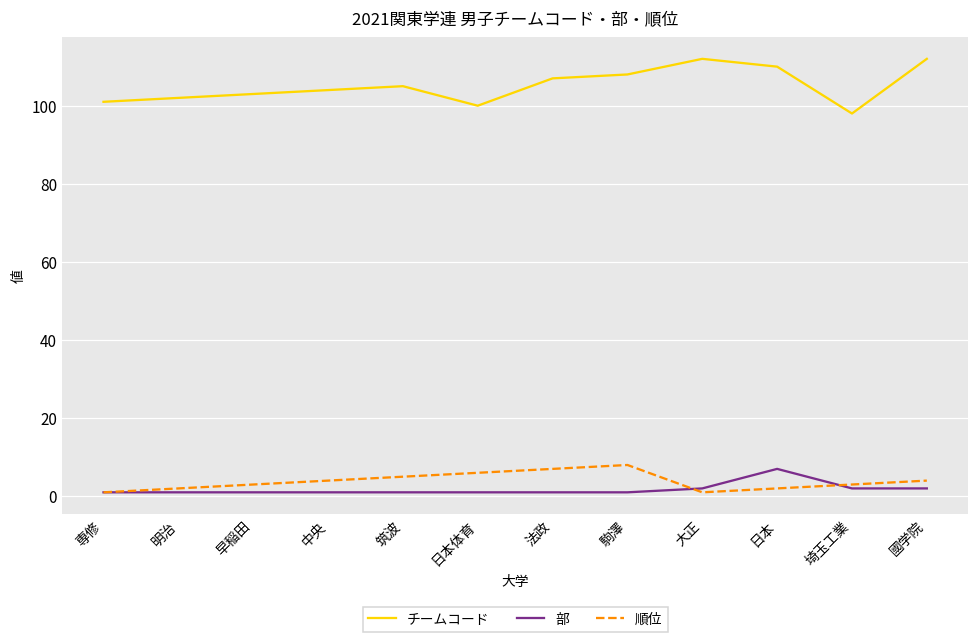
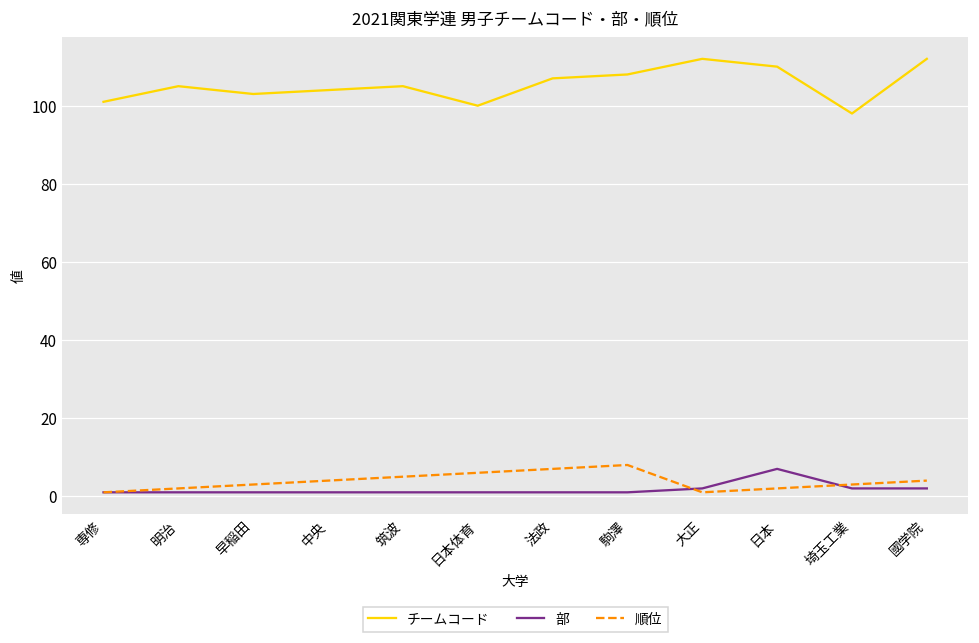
チームコード, 明治: 102 -> 105
